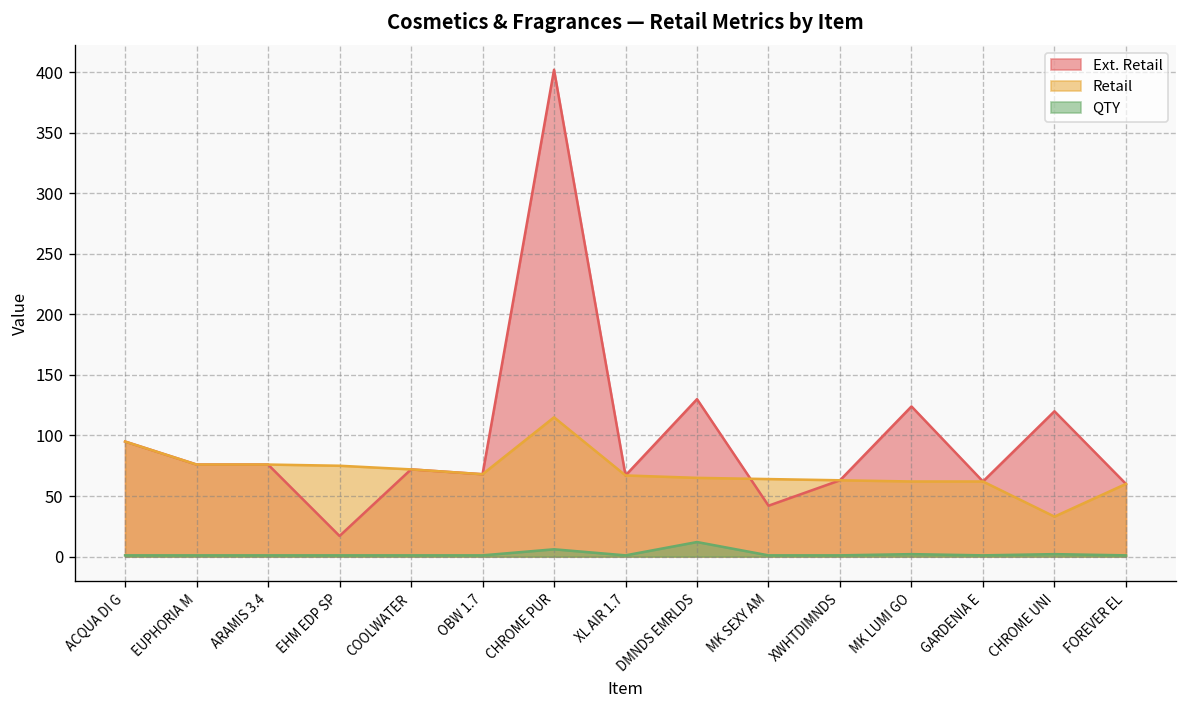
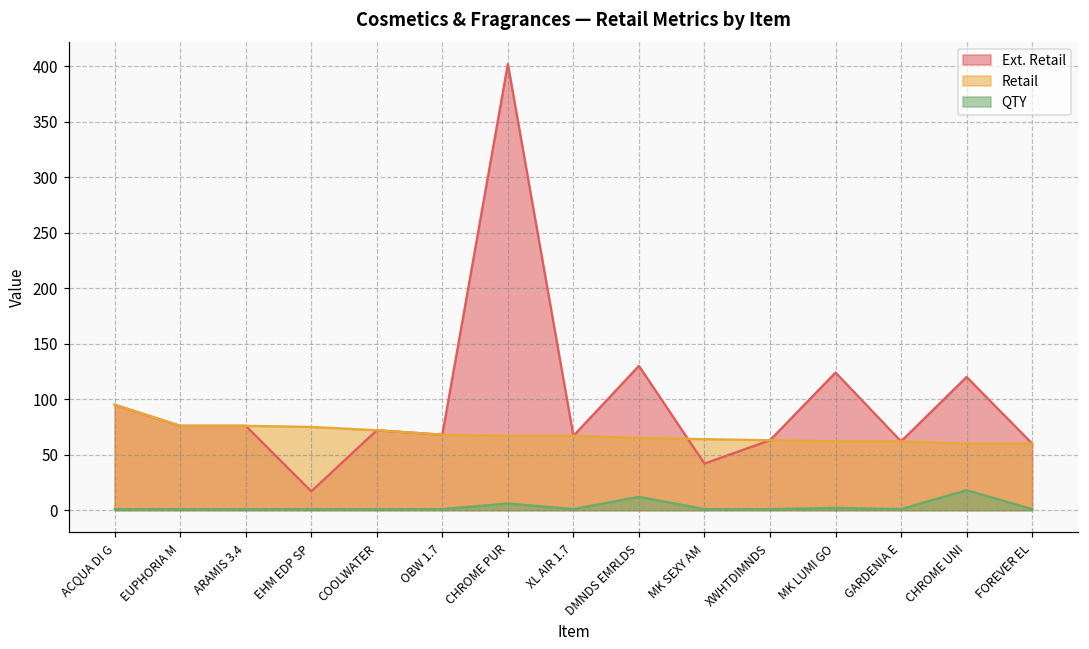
Retail, CHROME PUR: 115 -> 67
Retail, CHROME UNI: 33 -> 60
QTY, CHROME UNI: 2 -> 18
